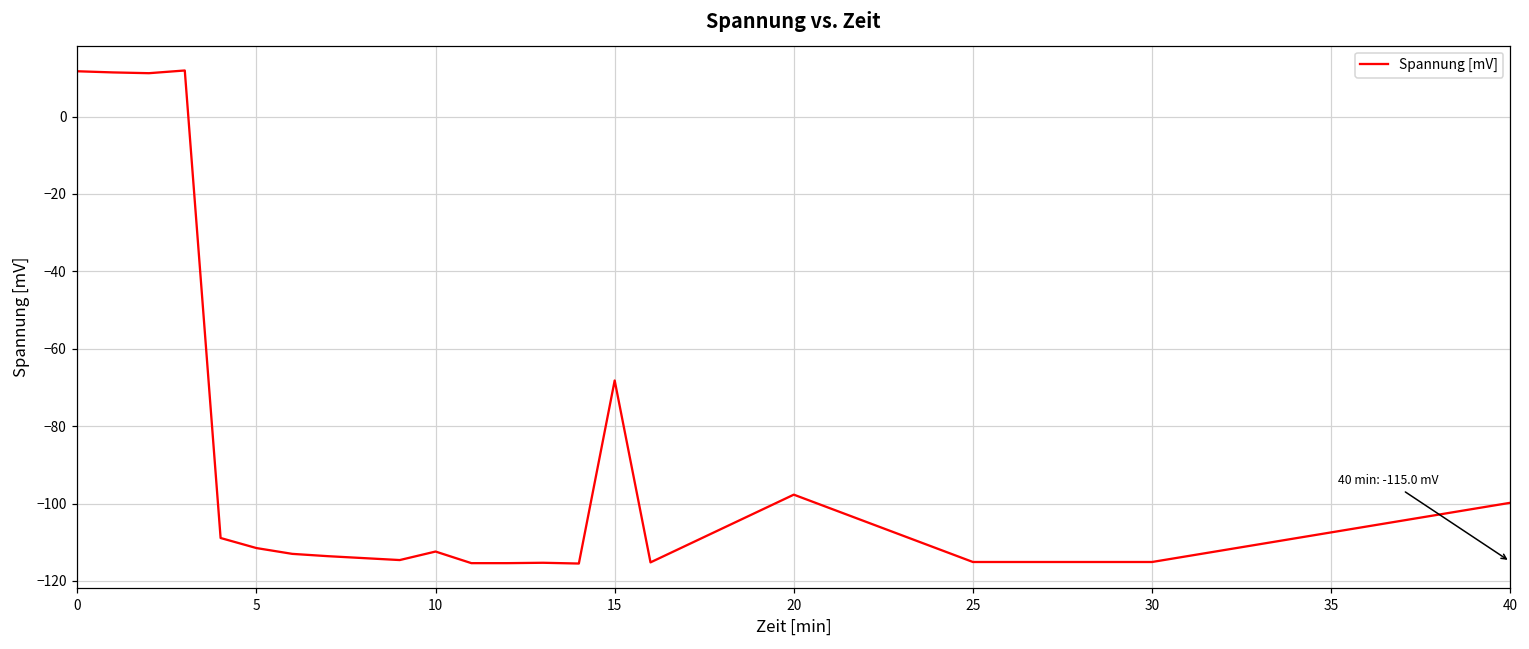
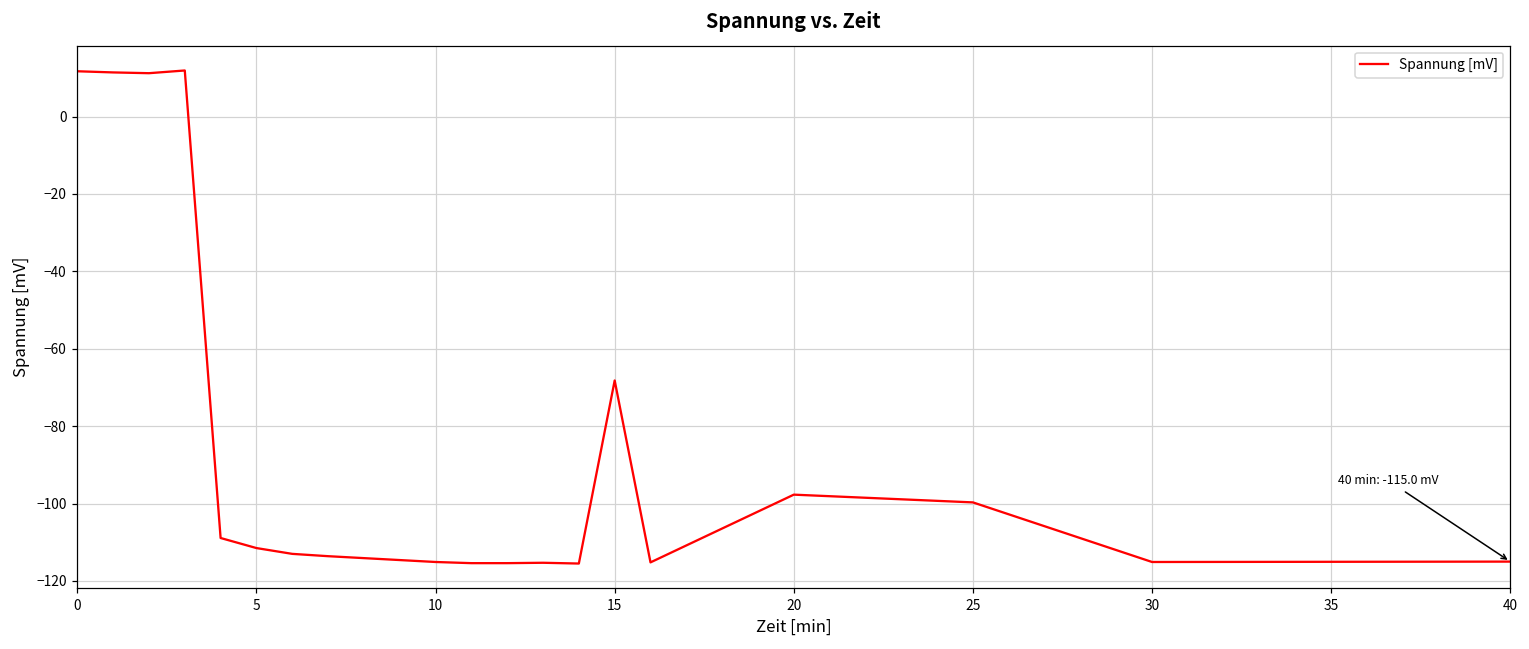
10: -112 -> -115
25: -115 -> -100
40: -100 -> -115
